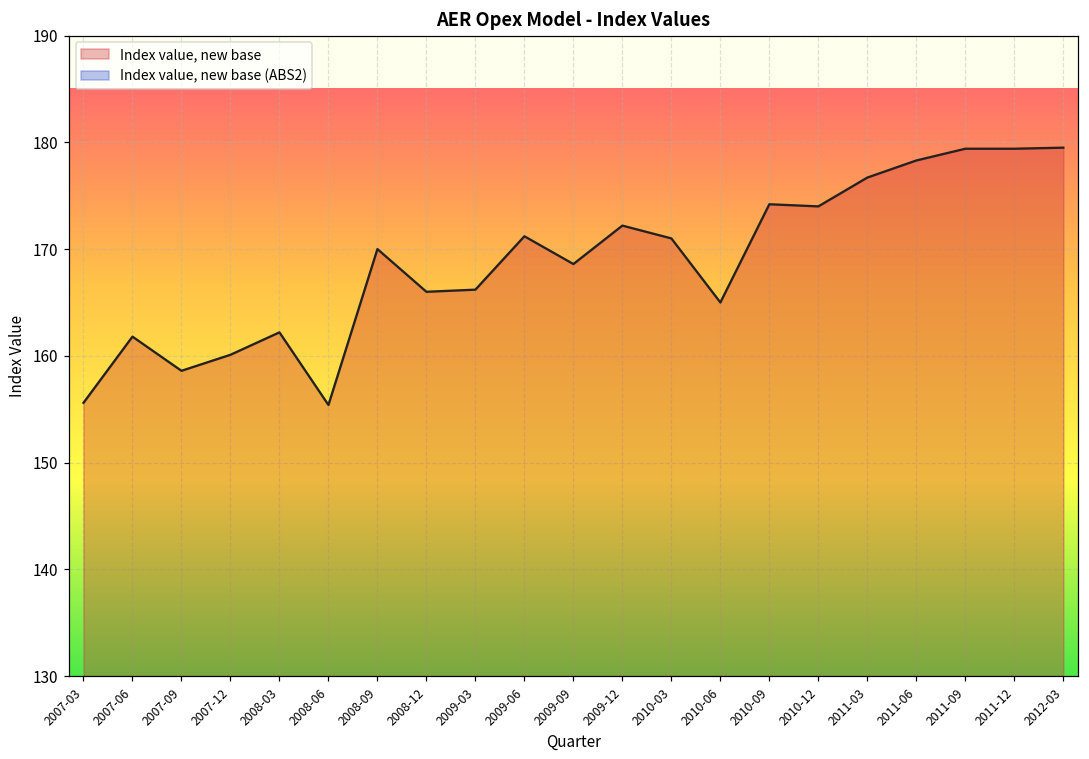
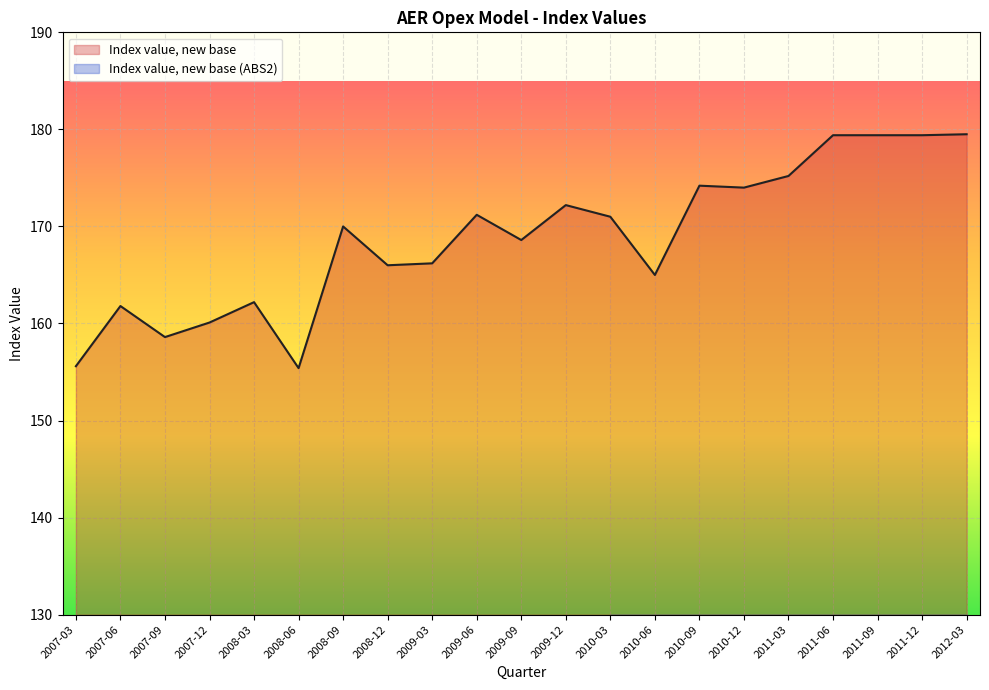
Index value, new base, 2011-03: 177 -> 175
Index value, new base, 2011-06: 178 -> 179
